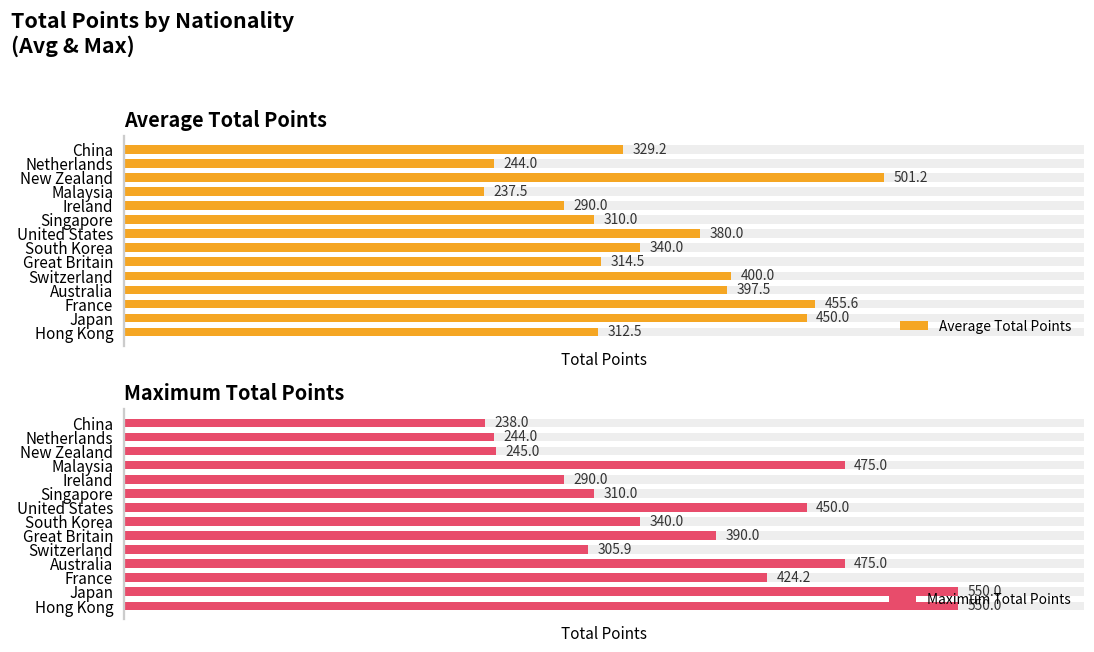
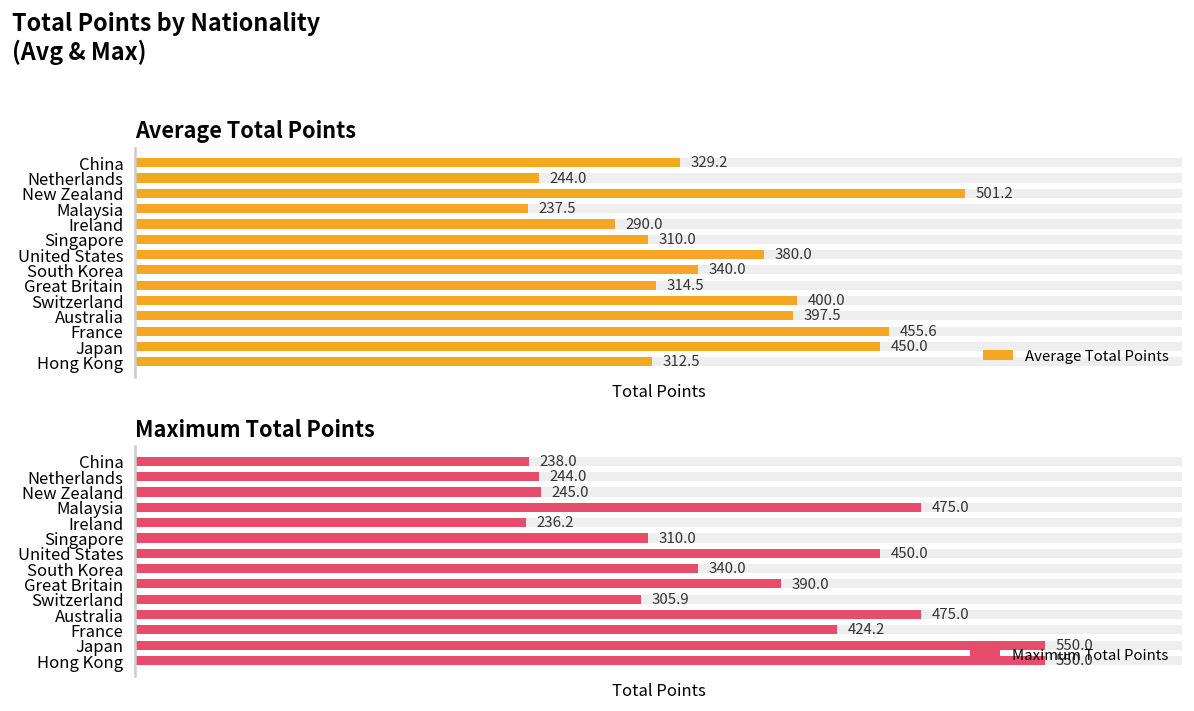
Maximum Total Points, Maximum Total Points, Ireland: 290.0 -> 236.2
